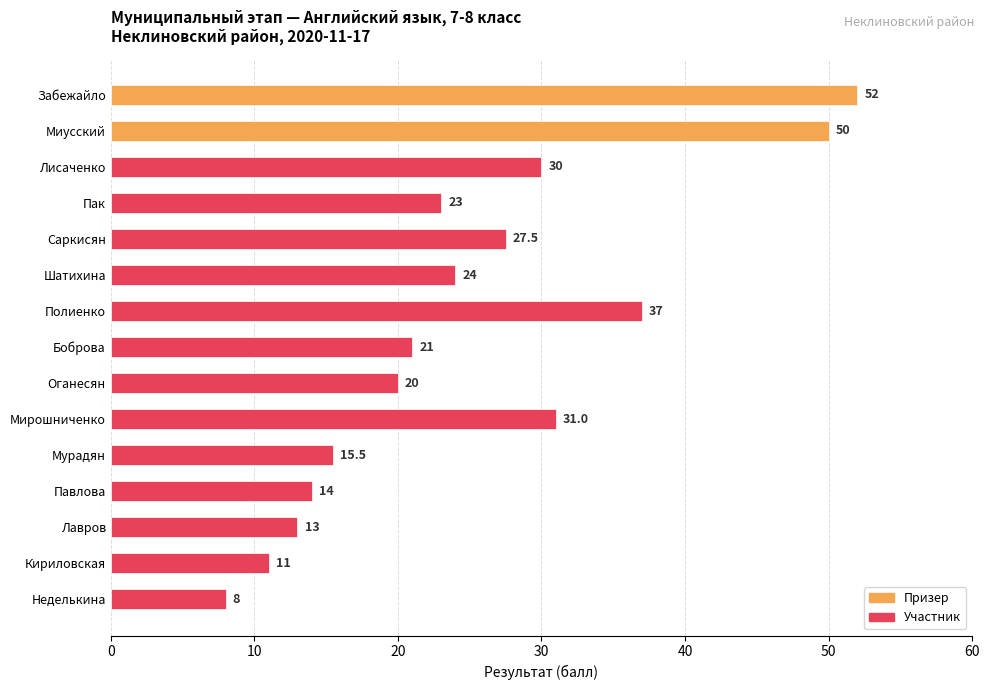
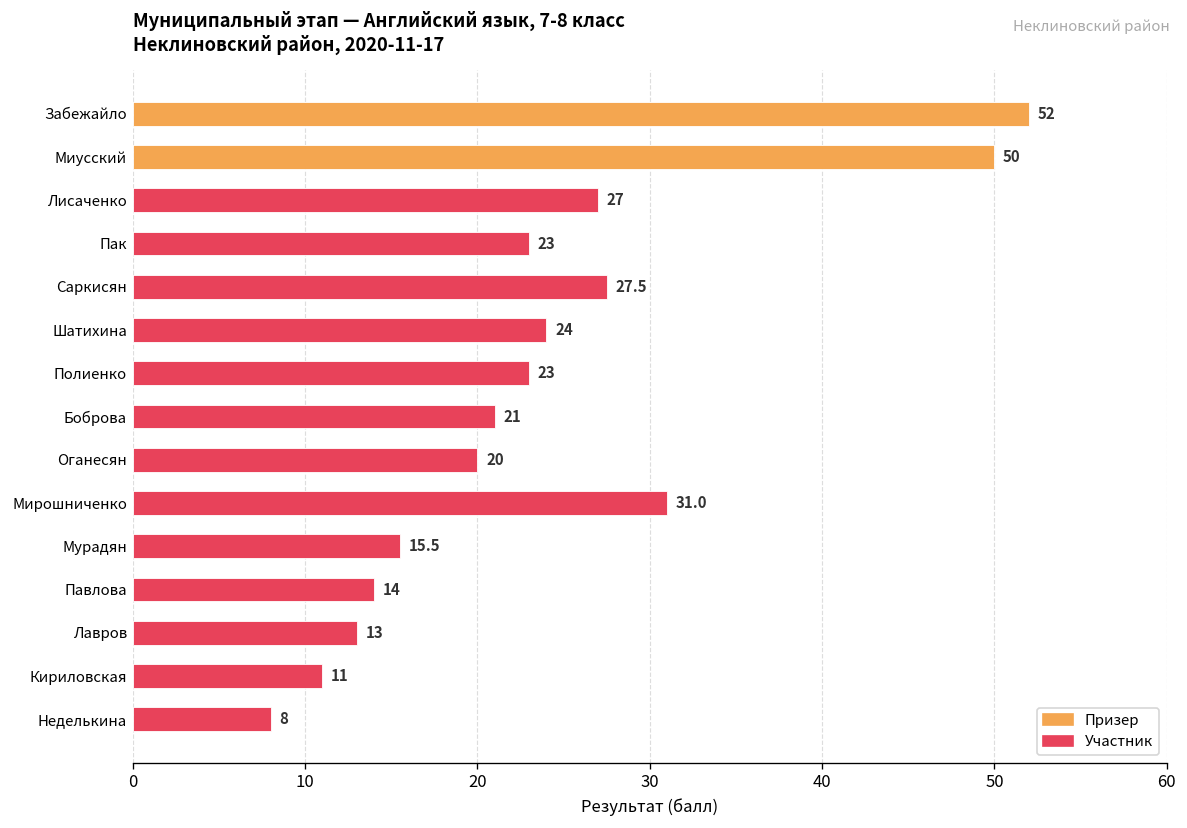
Лисаченко: 30 -> 27
Полиенко: 37 -> 23
